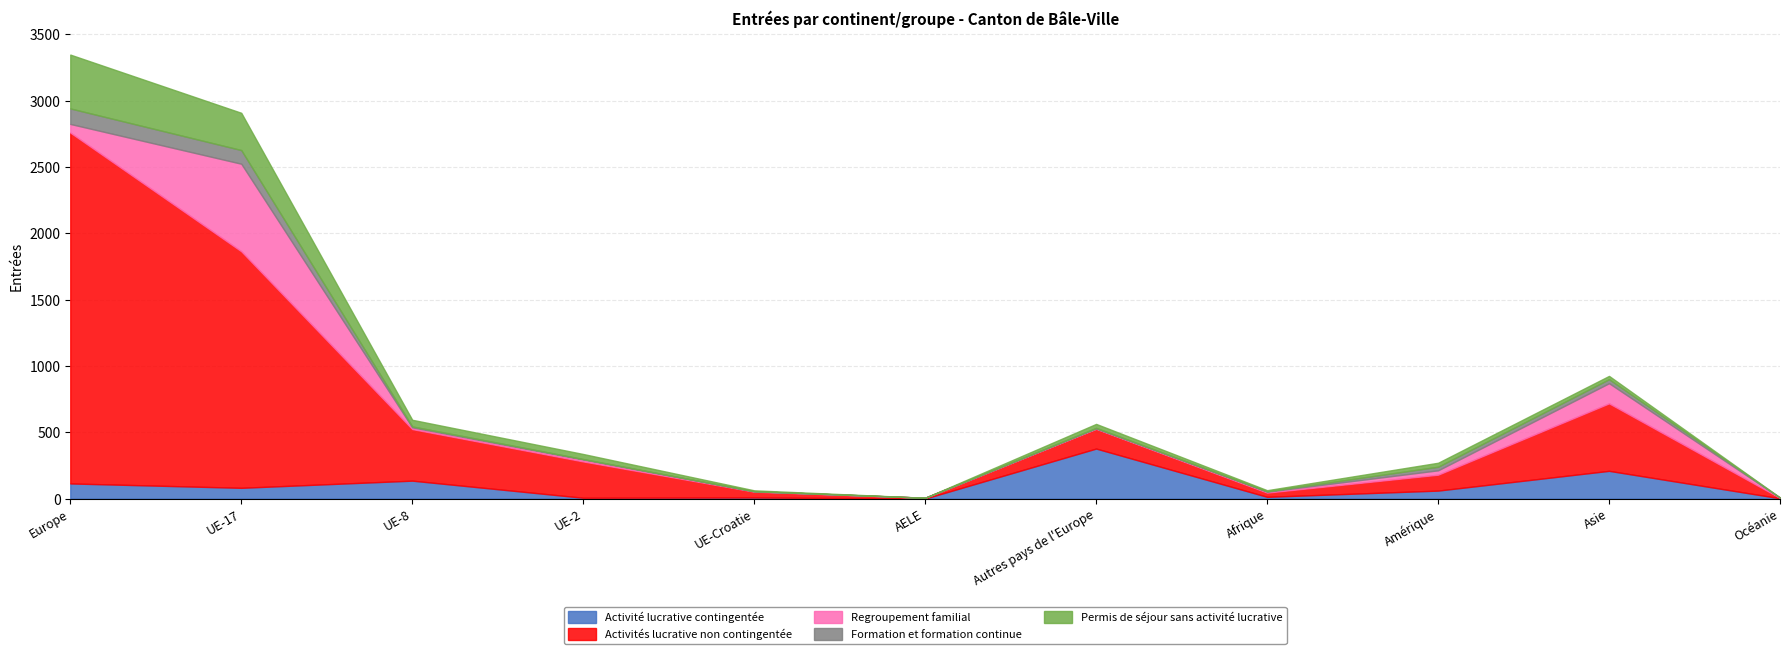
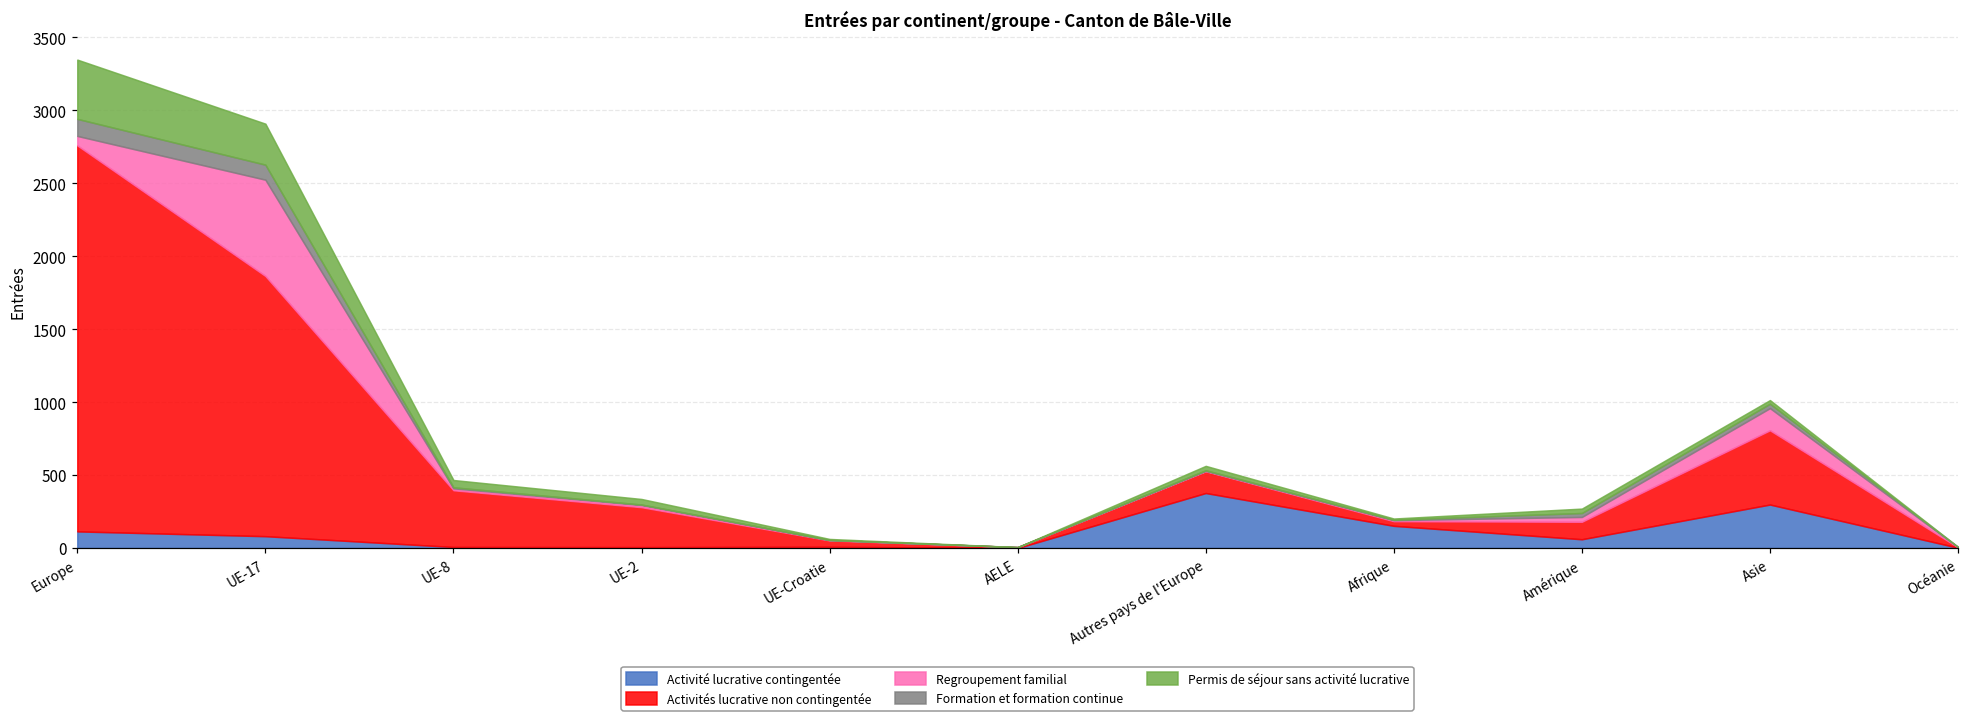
Activité lucrative contingentée, UE-8: 140 -> 10
Activité lucrative contingentée, Afrique: 10 -> 150
Activité lucrative contingentée, Asie: 210 -> 300
